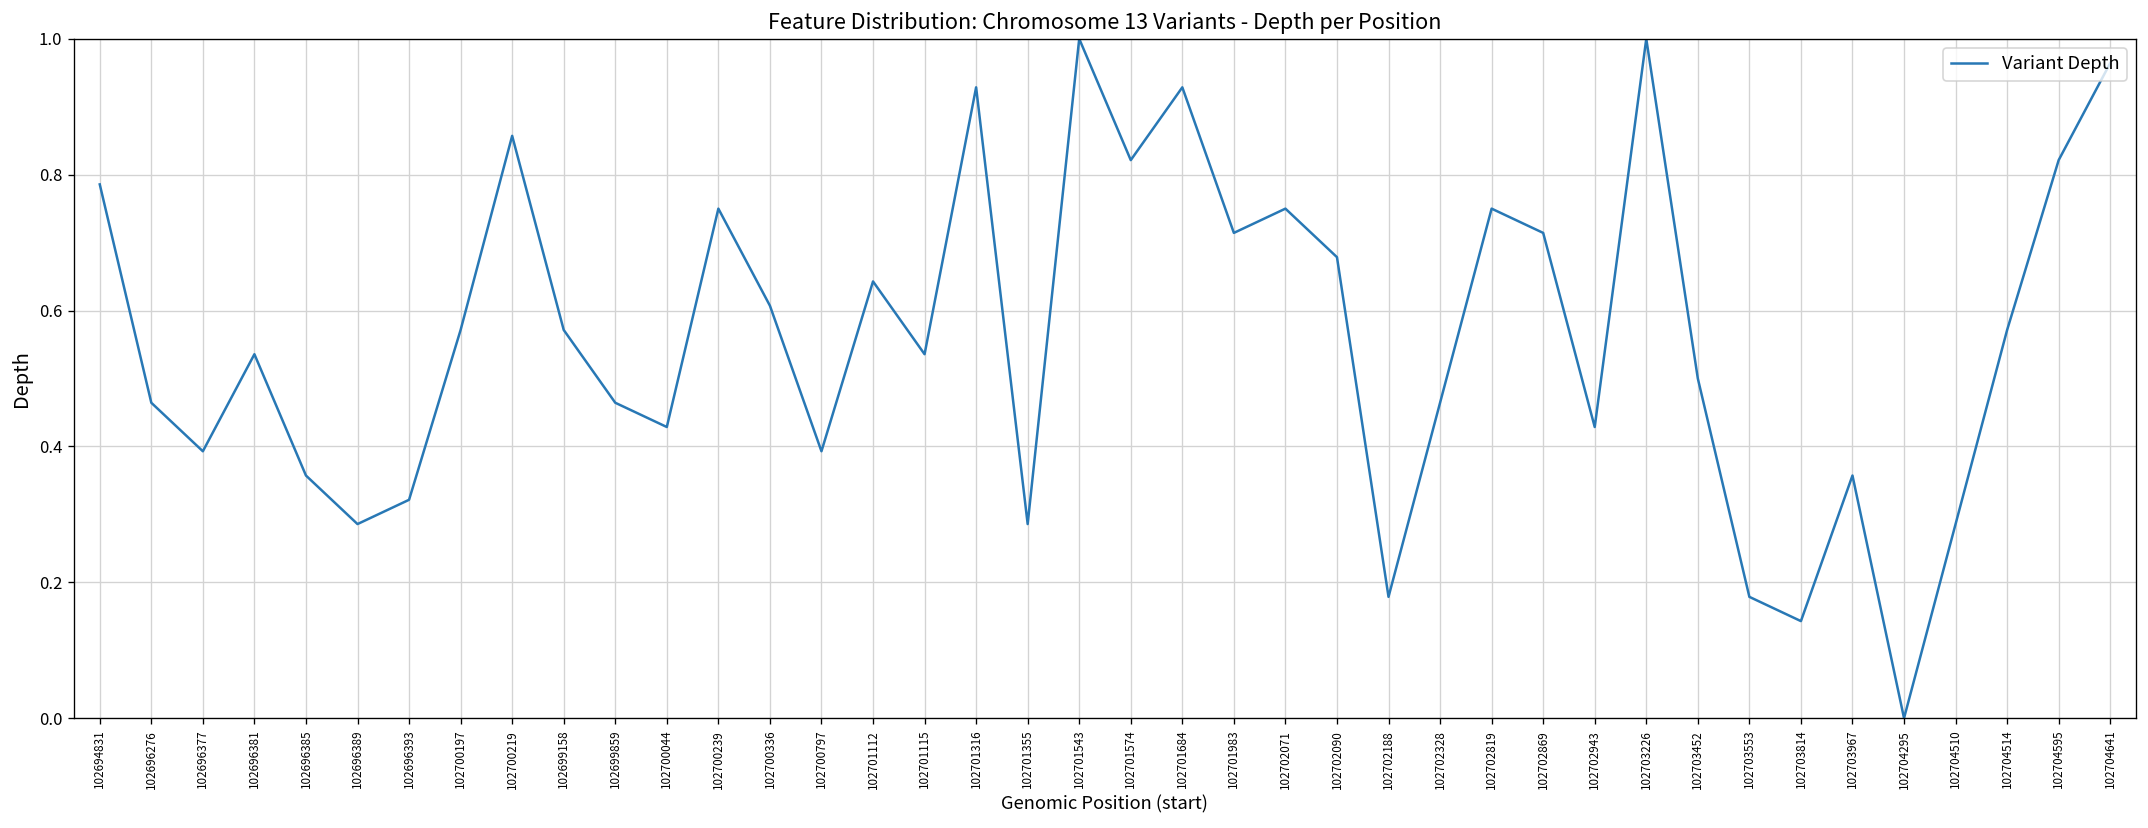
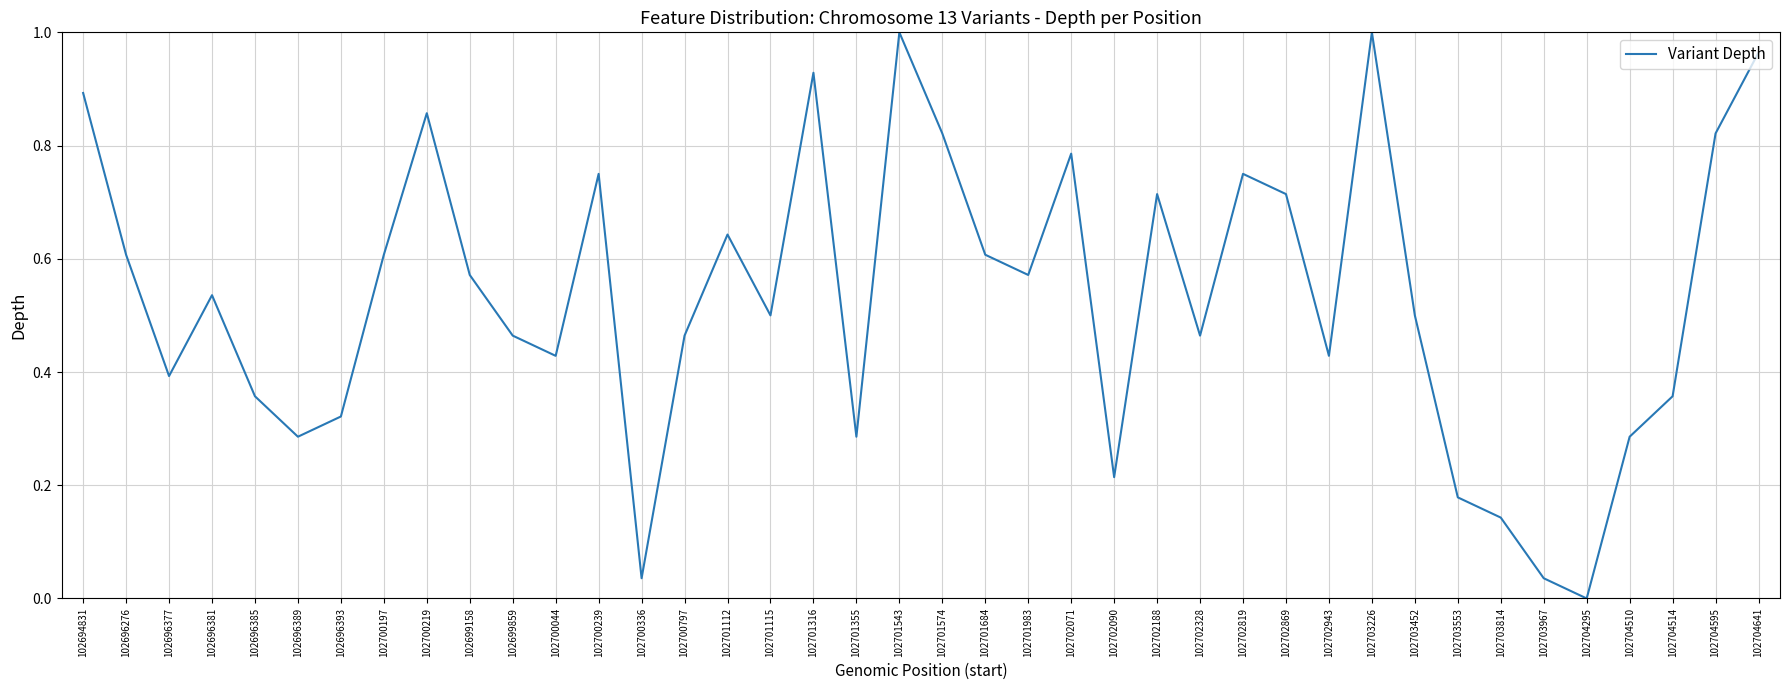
102694831: 0.79 -> 0.89
102696276: 0.46 -> 0.61
102700197: 0.57 -> 0.61
102700336: 0.61 -> 0.04
102700797: 0.39 -> 0.46
102701115: 0.54 -> 0.50
102701684: 0.93 -> 0.61
102701983: 0.71 -> 0.57
102702071: 0.75 -> 0.79
102702090: 0.68 -> 0.21
102702188: 0.18 -> 0.71
102703967: 0.36 -> 0.04
102704514: 0.57 -> 0.36
